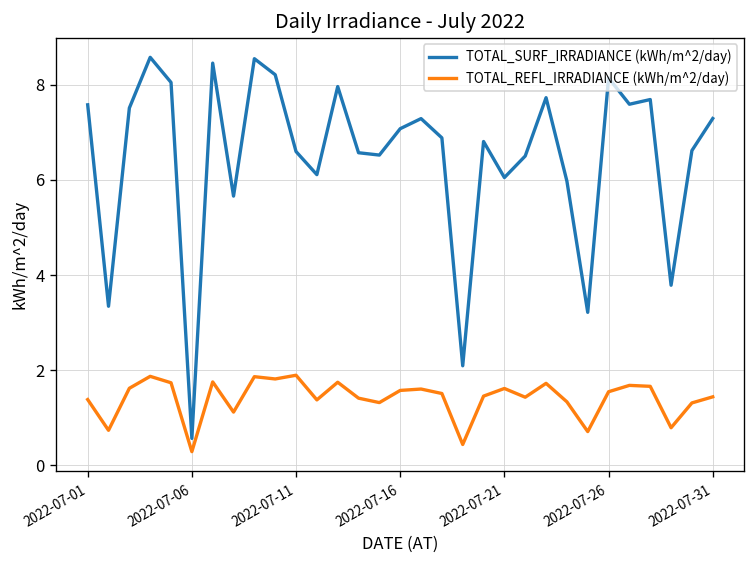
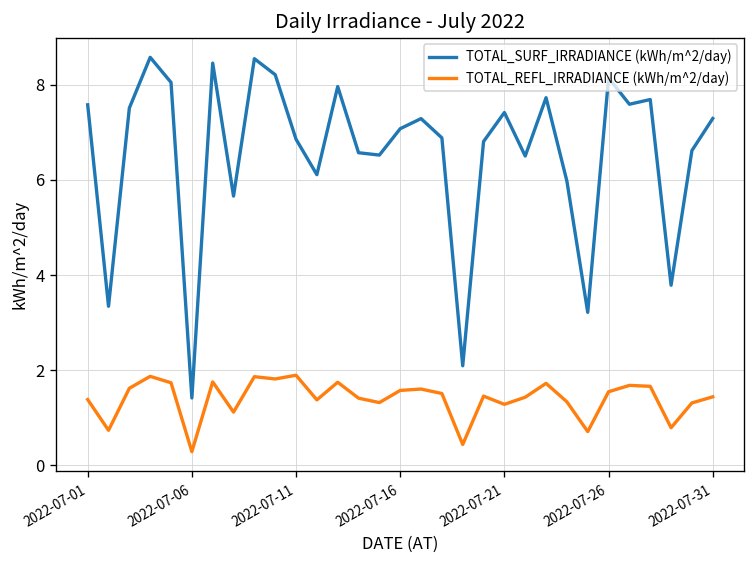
TOTAL_SURF_IRRADIANCE (kWh/m^2/day), 2022-07-06: 0.6 -> 1.4
TOTAL_SURF_IRRADIANCE (kWh/m^2/day), 2022-07-11: 6.6 -> 6.9
TOTAL_SURF_IRRADIANCE (kWh/m^2/day), 2022-07-21: 6.1 -> 7.4
TOTAL_REFL_IRRADIANCE (kWh/m^2/day), 2022-07-21: 1.6 -> 1.3
